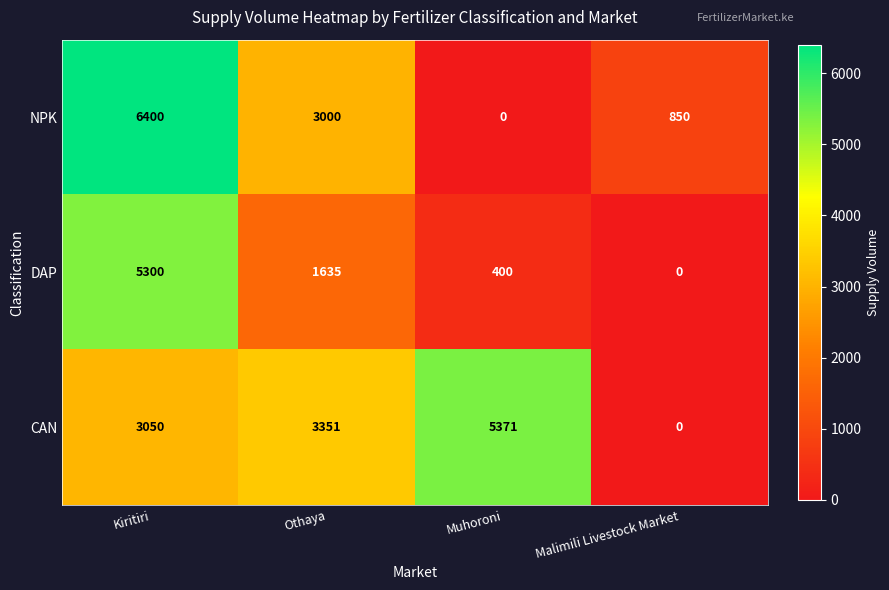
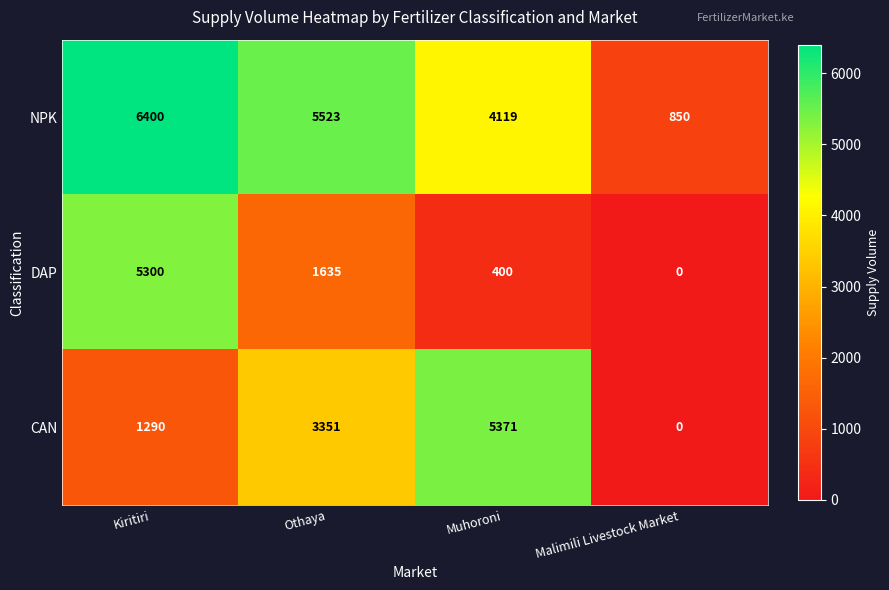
NPK, Othaya: 3000 -> 5523
NPK, Muhoroni: 0 -> 4119
CAN, Kiritiri: 3050 -> 1290
